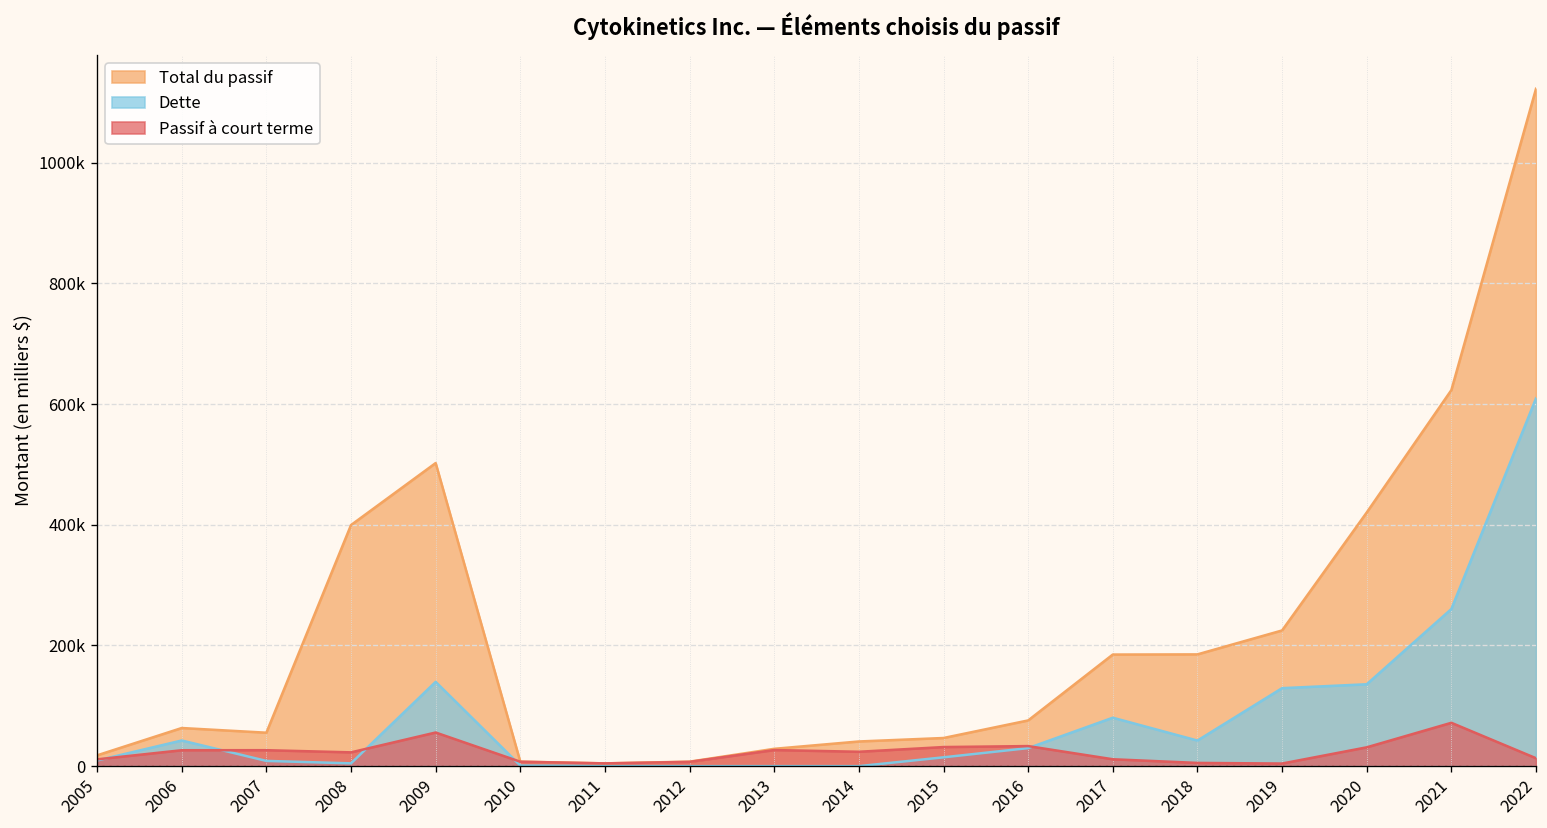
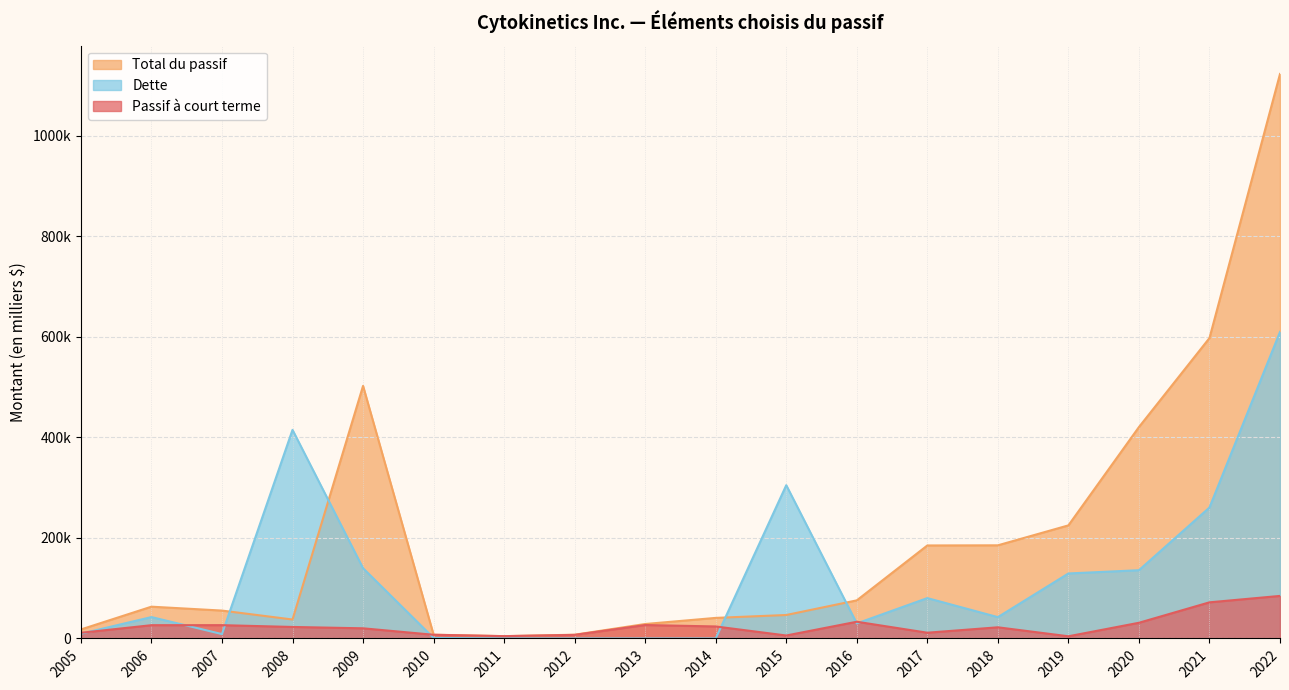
Total du passif, 2008: 400000 -> 40000
Dette, 2008: 0 -> 410000
Passif à court terme, 2009: 60000 -> 20000
Dette, 2015: 10000 -> 300000
Passif à court terme, 2015: 30000 -> 10000
Passif à court terme, 2018: 10000 -> 20000
Total du passif, 2021: 620000 -> 600000
Passif à court terme, 2022: 10000 -> 80000
